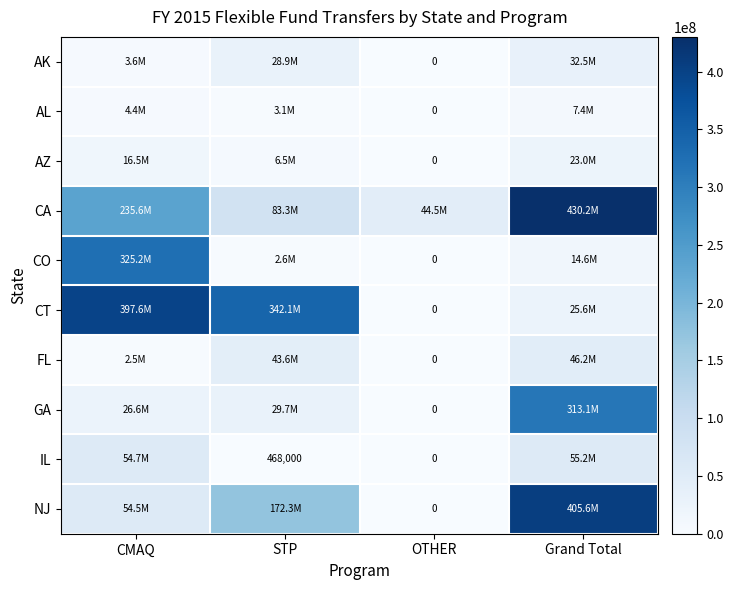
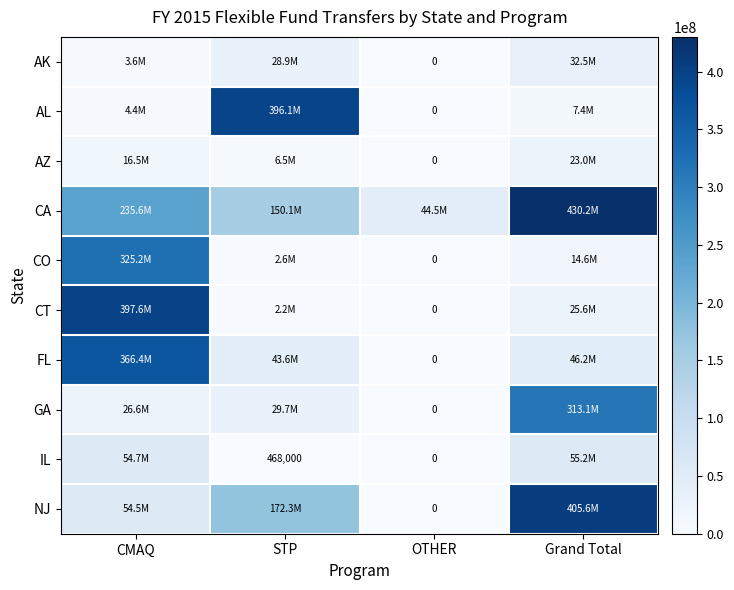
AL, STP: 3.1M -> 396.1M
CA, STP: 83.3M -> 150.1M
CT, STP: 342.1M -> 2.2M
FL, CMAQ: 2.5M -> 366.4M
